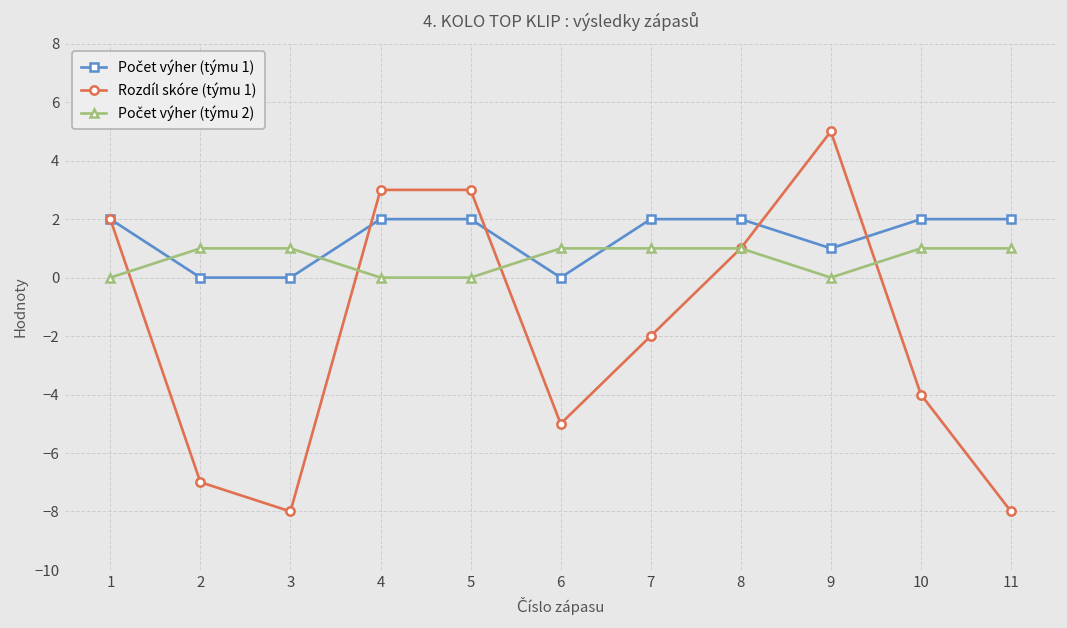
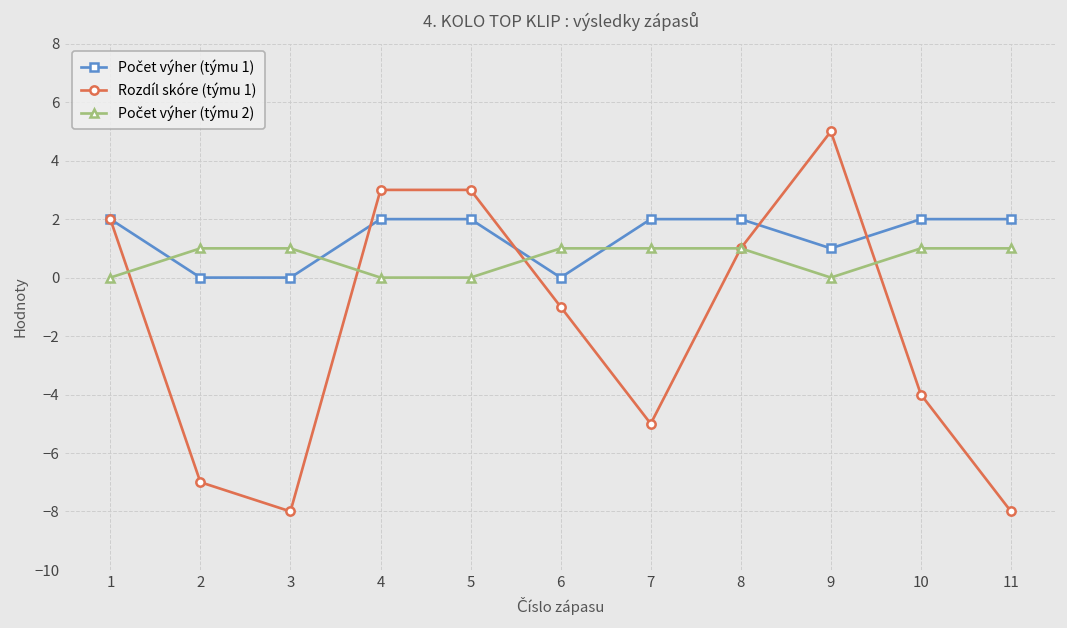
Rozdíl skóre (týmu 1), 6: -5 -> -1
Rozdíl skóre (týmu 1), 7: -2 -> -5
